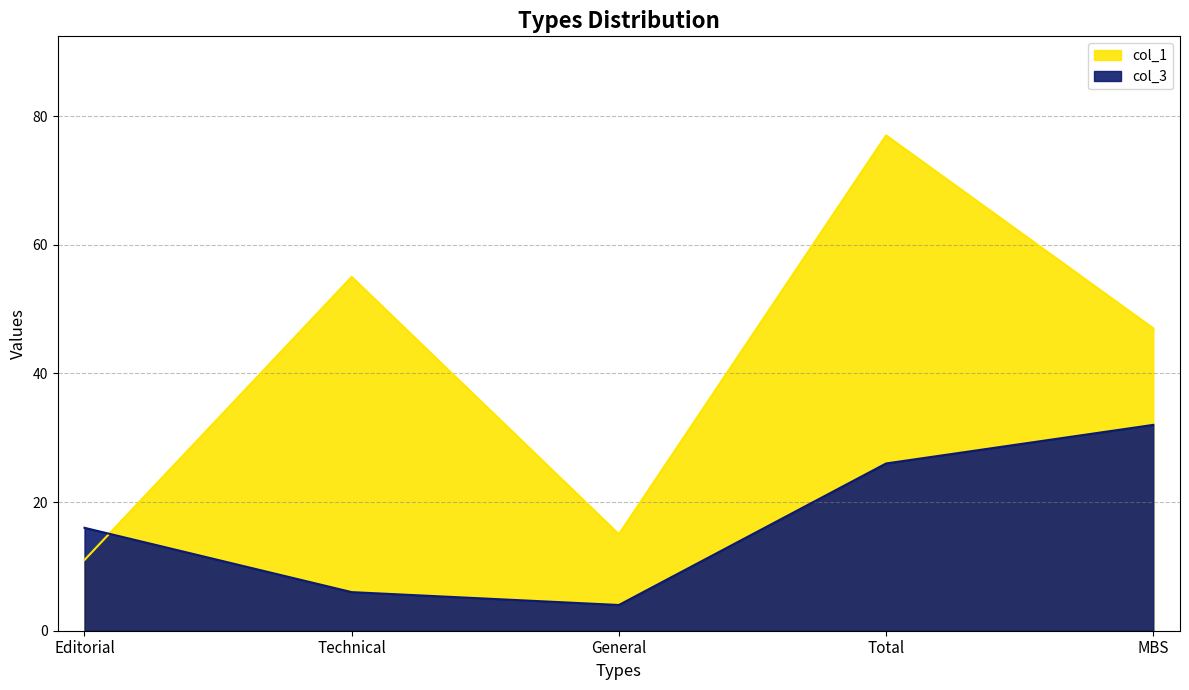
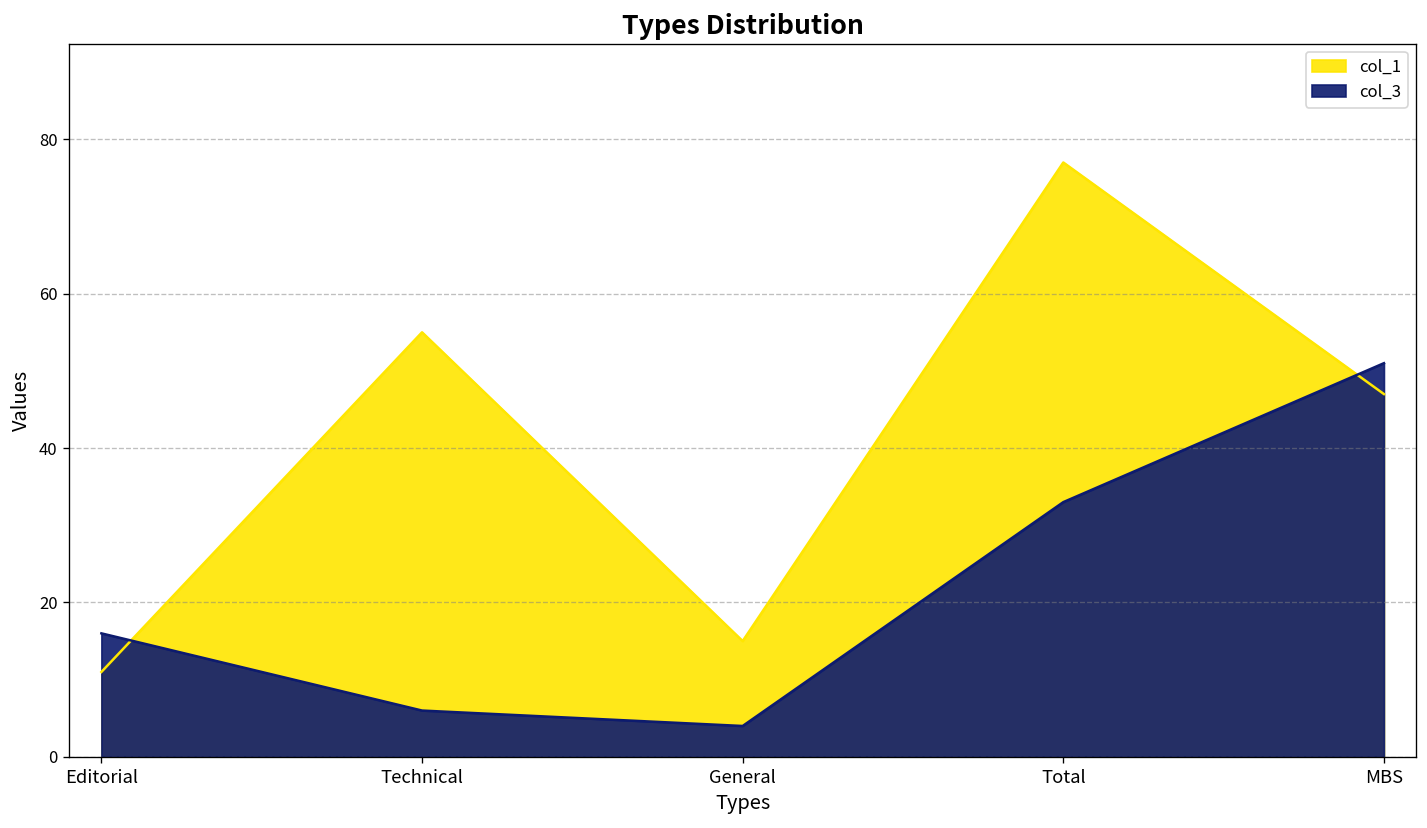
col_3, Total: 26 -> 33
col_3, MBS: 32 -> 51
